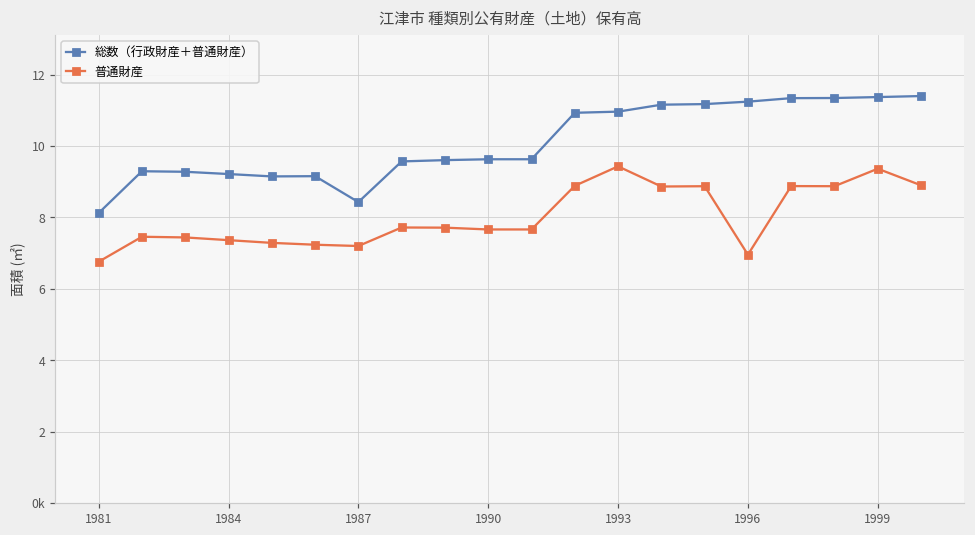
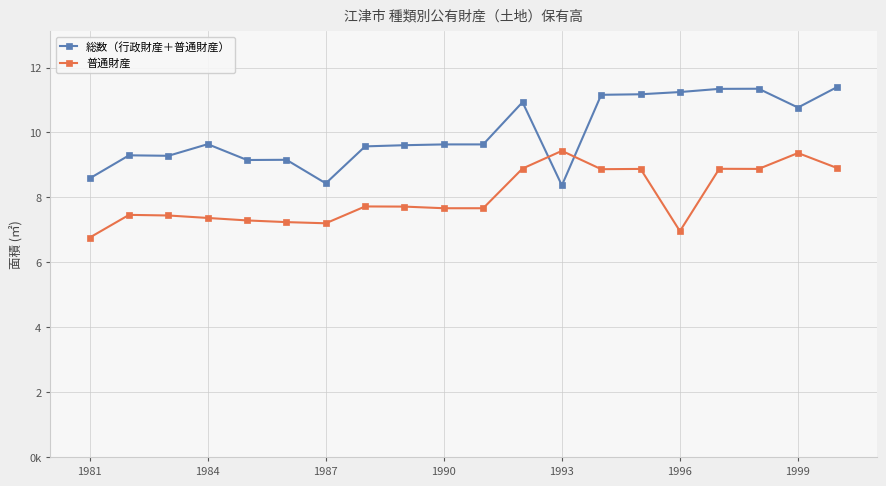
総数（行政財産＋普通財産）, 1981: 8.1 -> 8.6
総数（行政財産＋普通財産）, 1984: 9.2 -> 9.6
総数（行政財産＋普通財産）, 1993: 11.0 -> 8.4
総数（行政財産＋普通財産）, 1999: 11.4 -> 10.8
